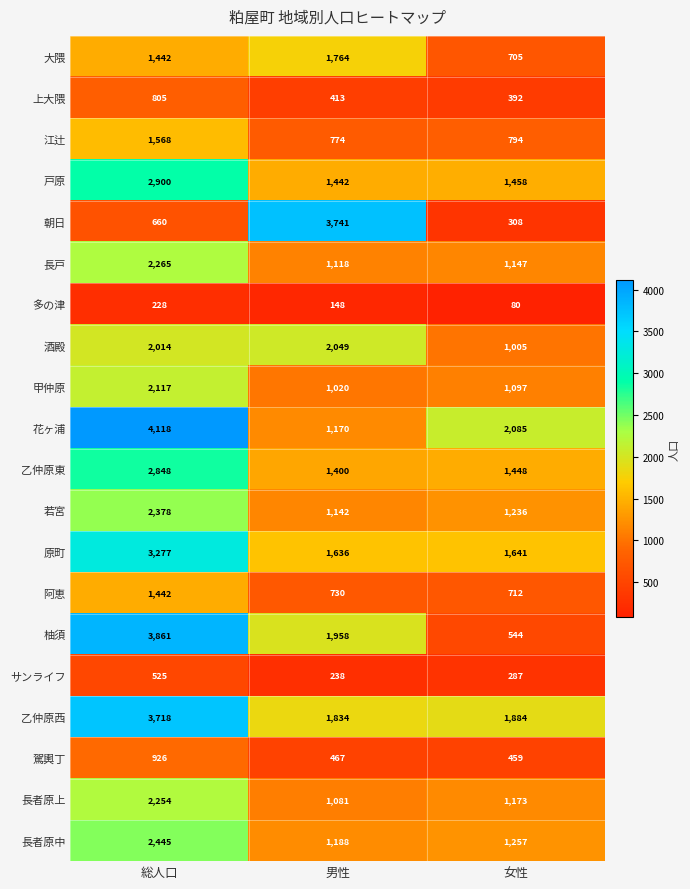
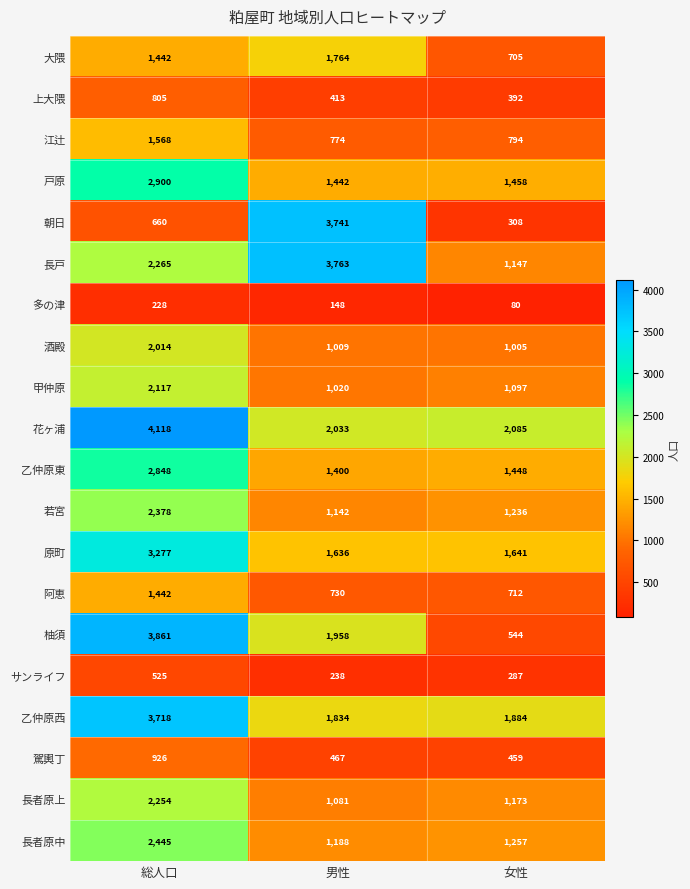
長戸, 男性: 1,118 -> 3,763
酒殿, 男性: 2,049 -> 1,009
花ヶ浦, 男性: 1,170 -> 2,033
